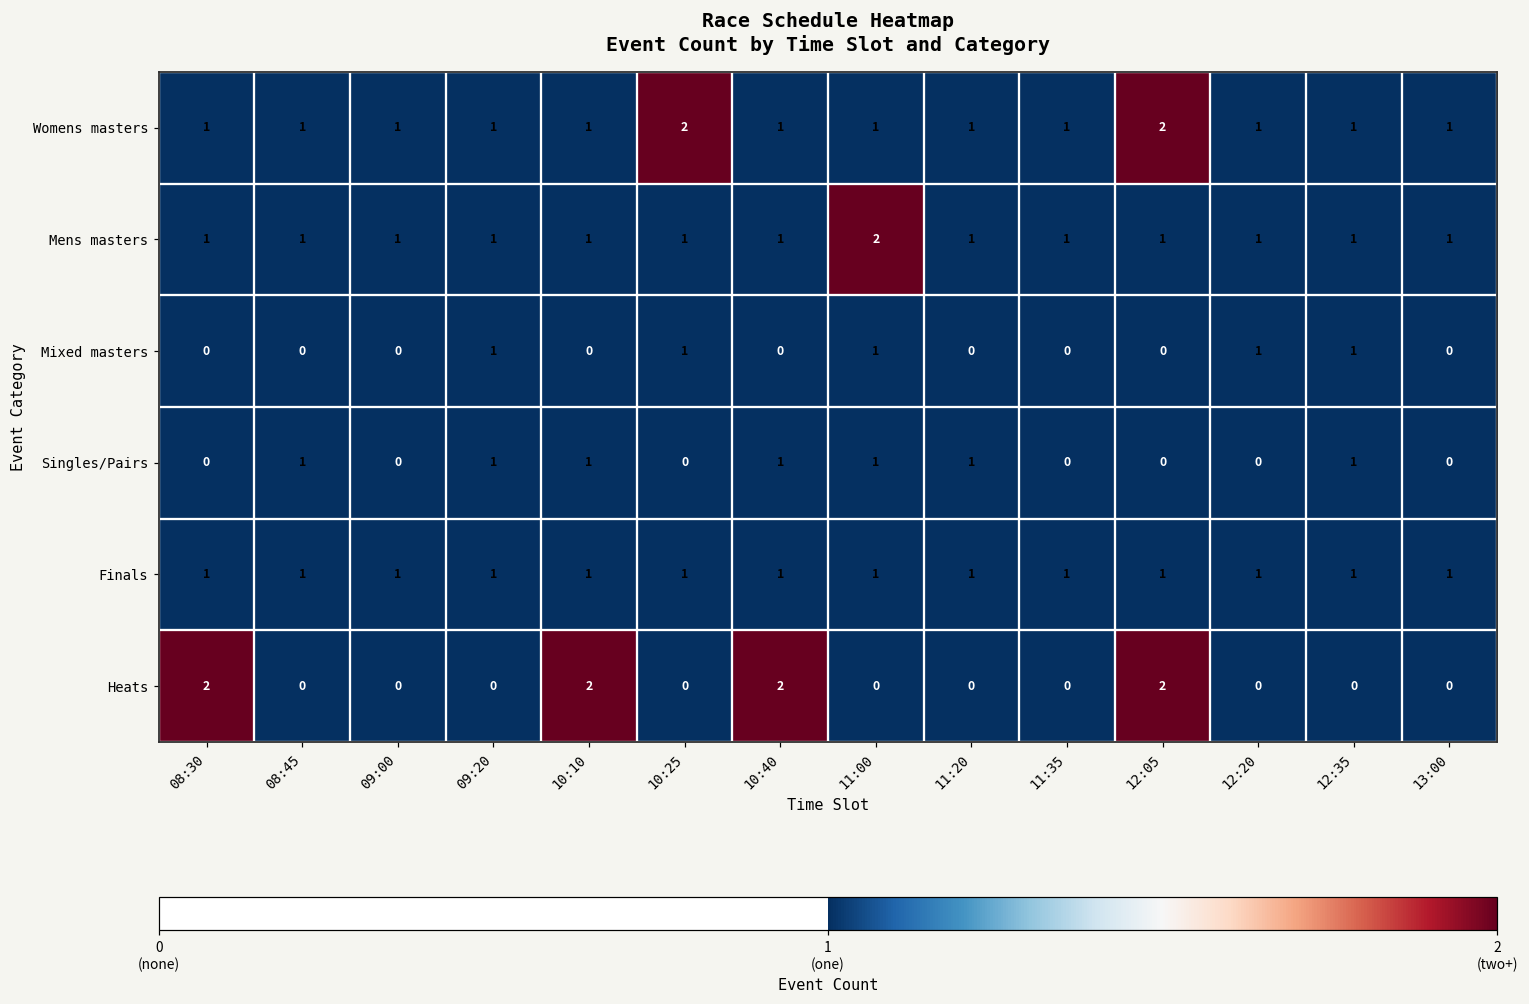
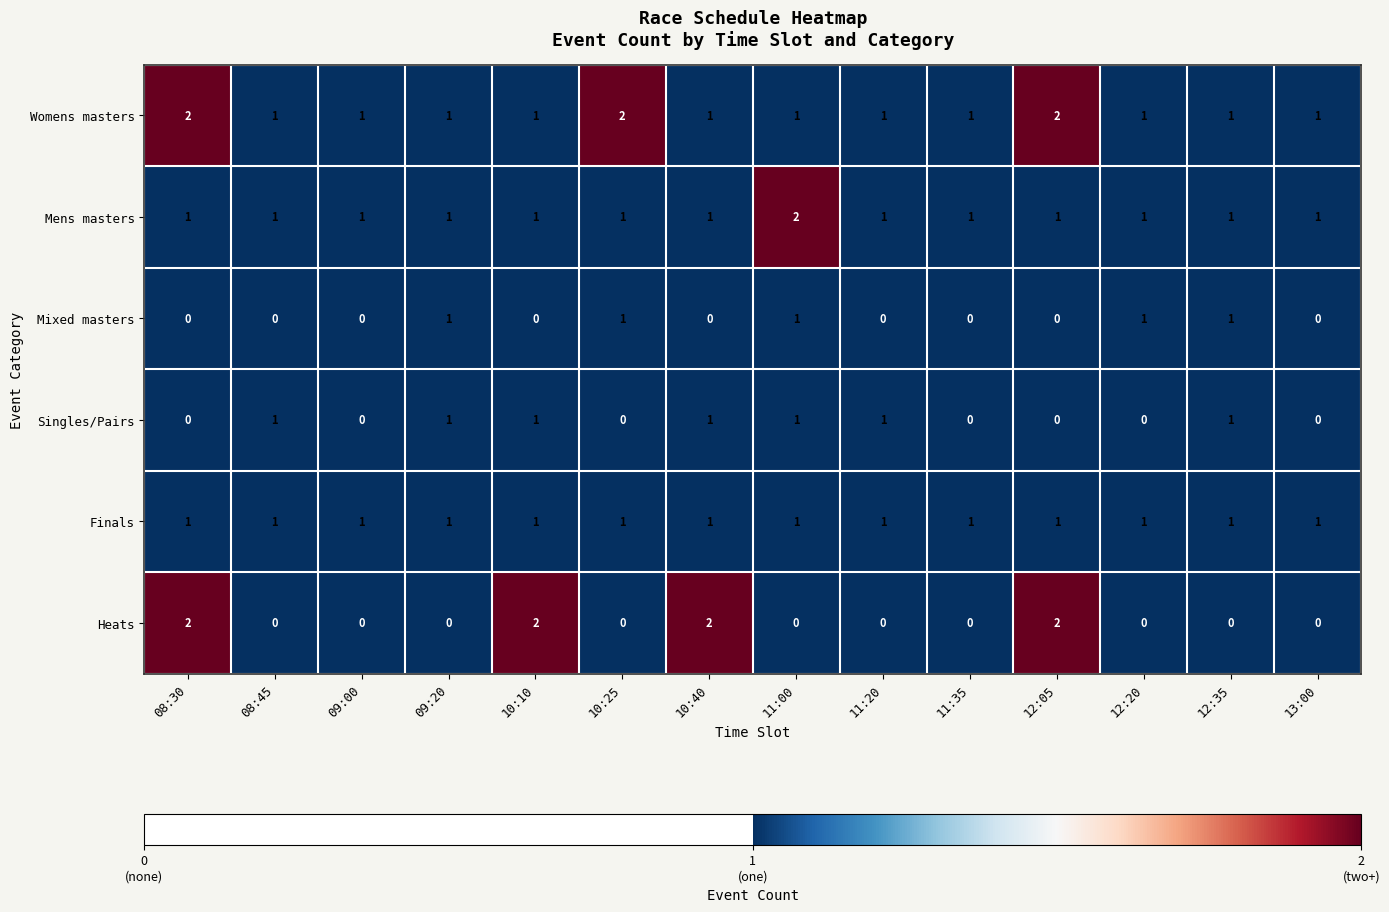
Womens masters, 08:30: 1 -> 2
